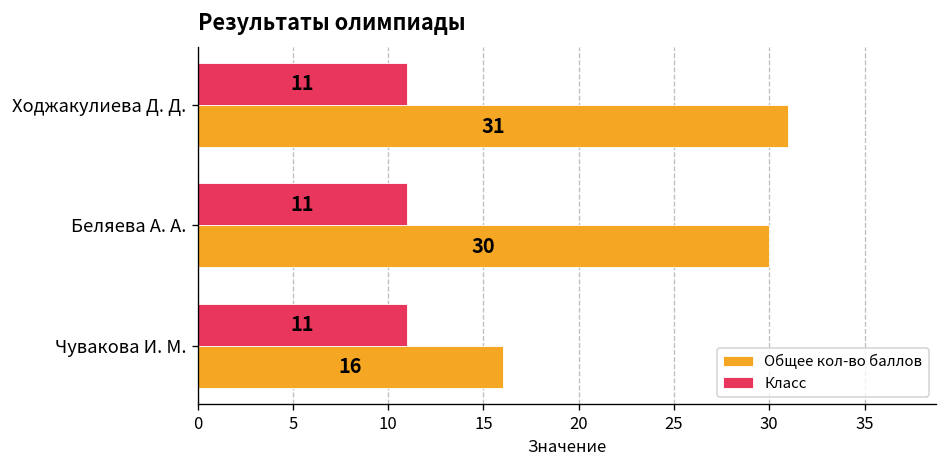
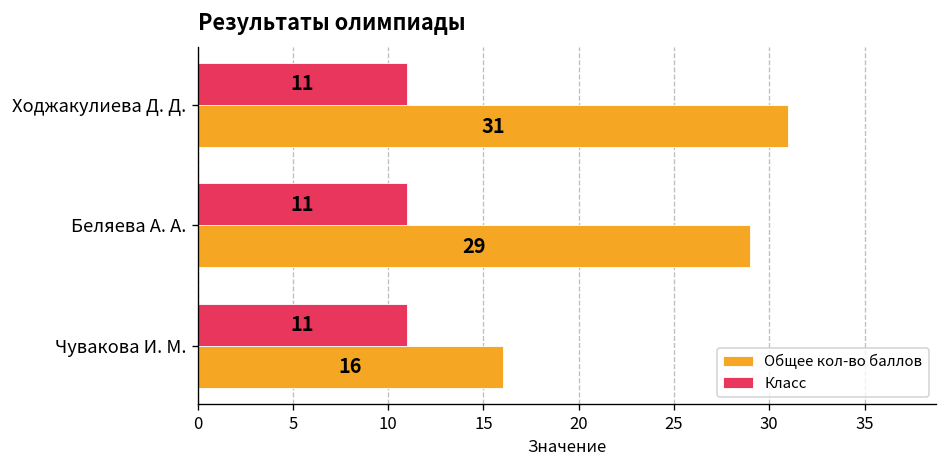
Общее кол-во баллов, Беляева А. А.: 30 -> 29
